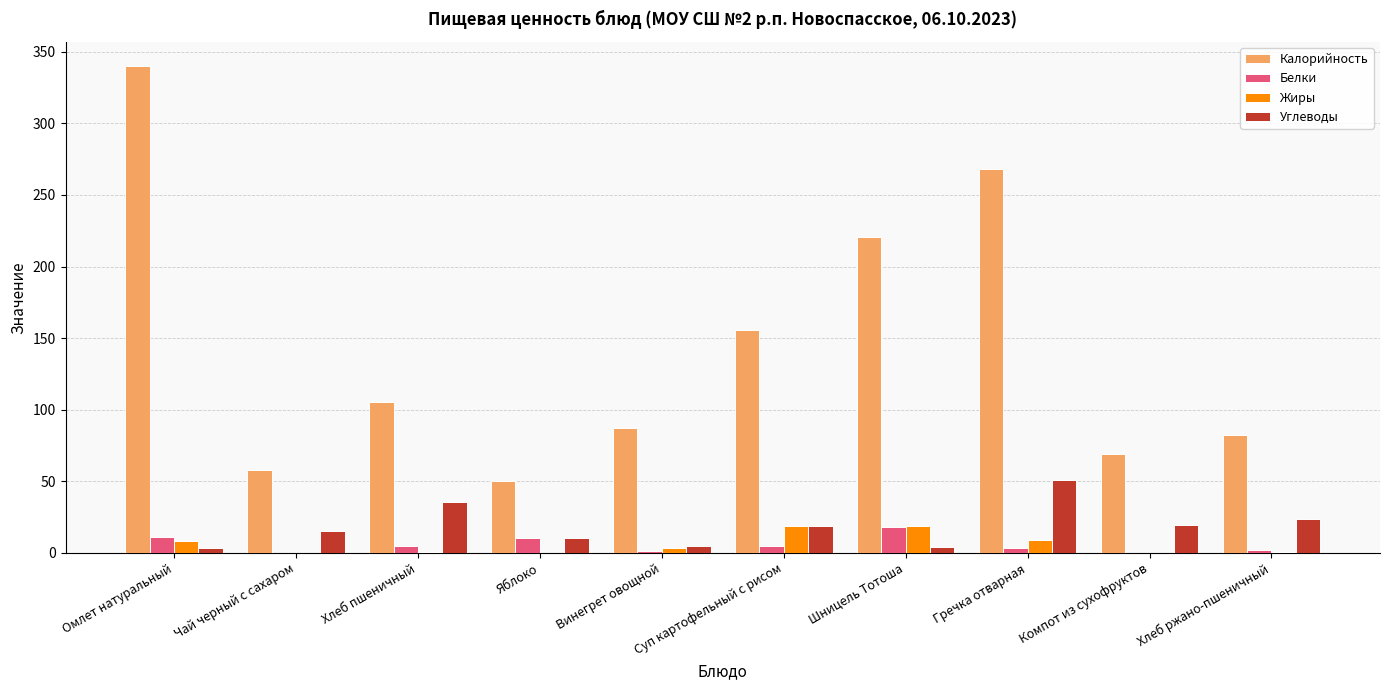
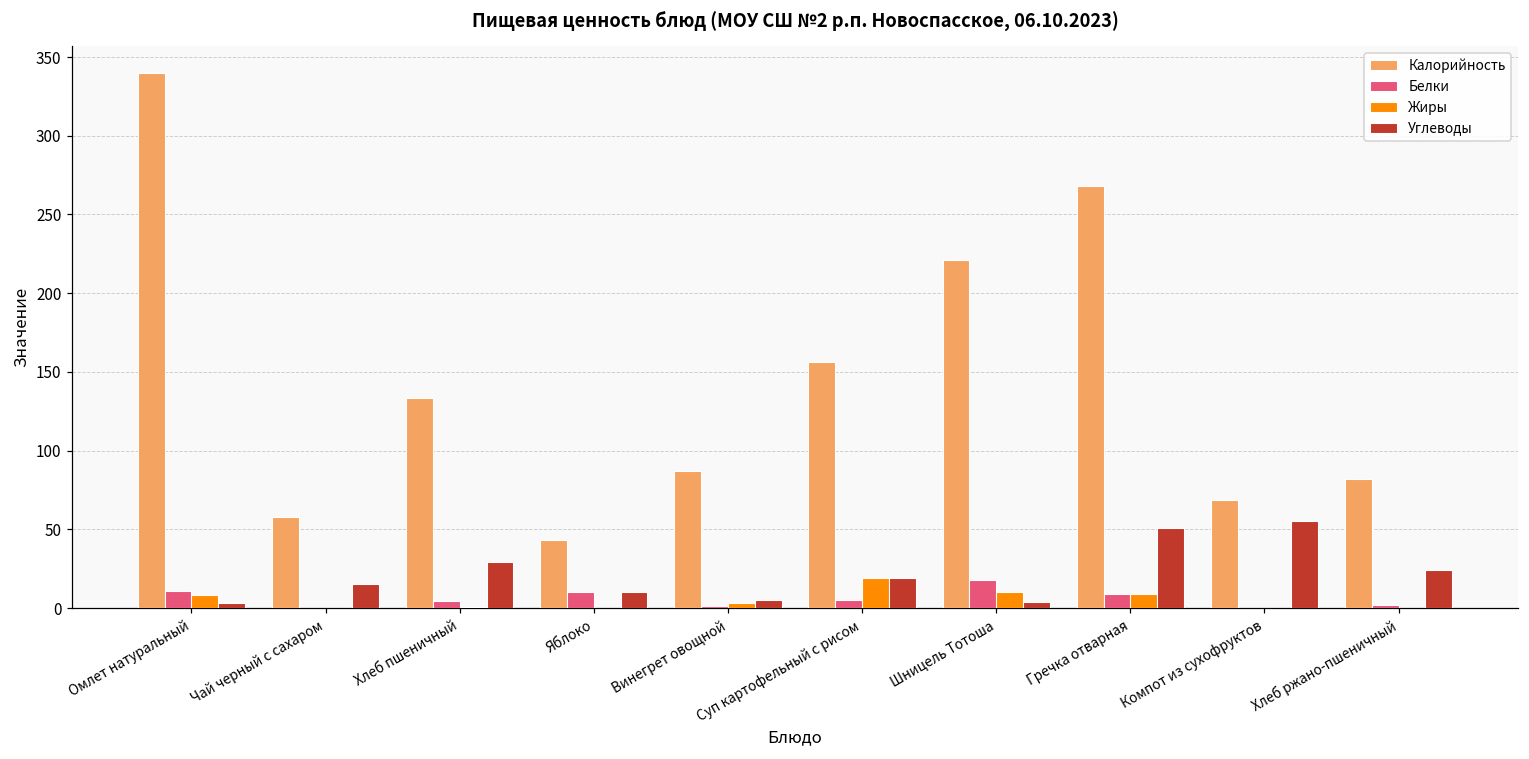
Калорийность, Хлеб пшеничный: 105 -> 133
Углеводы, Хлеб пшеничный: 36 -> 30
Калорийность, Яблоко: 50 -> 43
Жиры, Шницель Тотоша: 19 -> 10
Белки, Гречка отварная: 3 -> 9
Углеводы, Компот из сухофруктов: 19 -> 55
